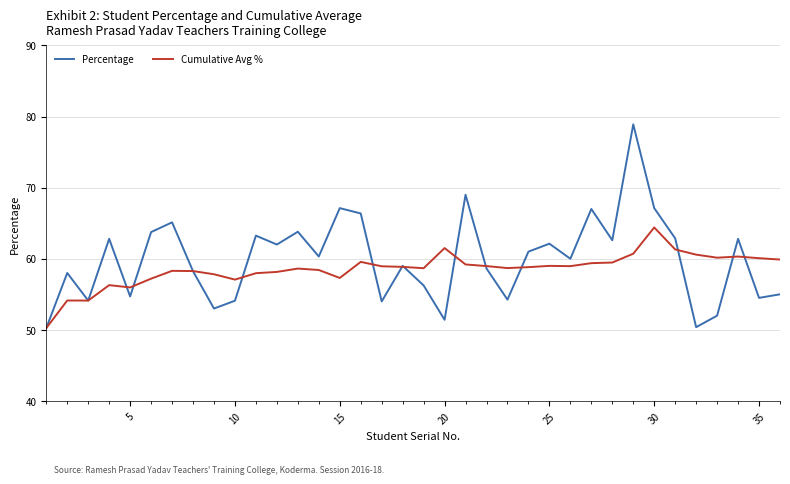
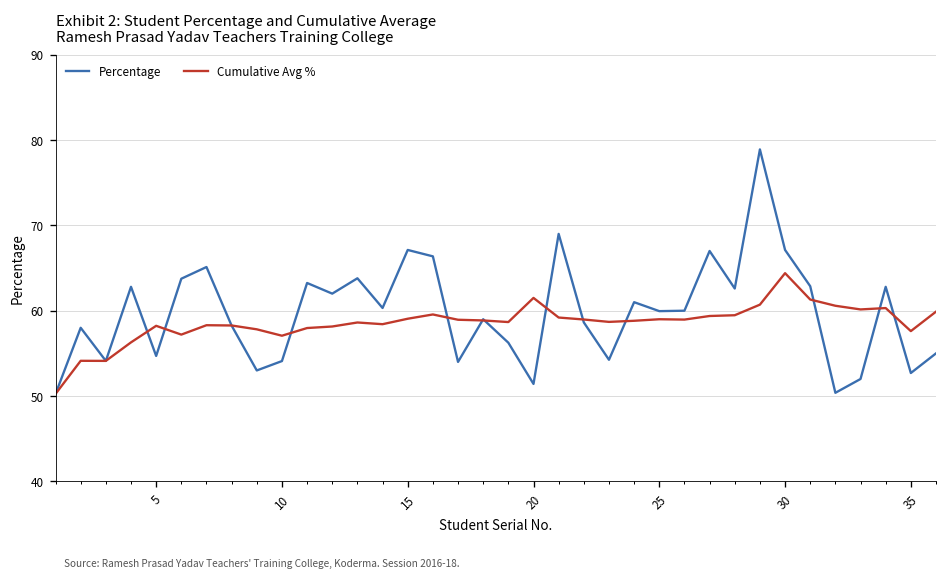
Cumulative Avg %, 5: 56 -> 58
Cumulative Avg %, 15: 57 -> 59
Percentage, 25: 62 -> 60
Percentage, 35: 55 -> 53
Cumulative Avg %, 35: 60 -> 58
